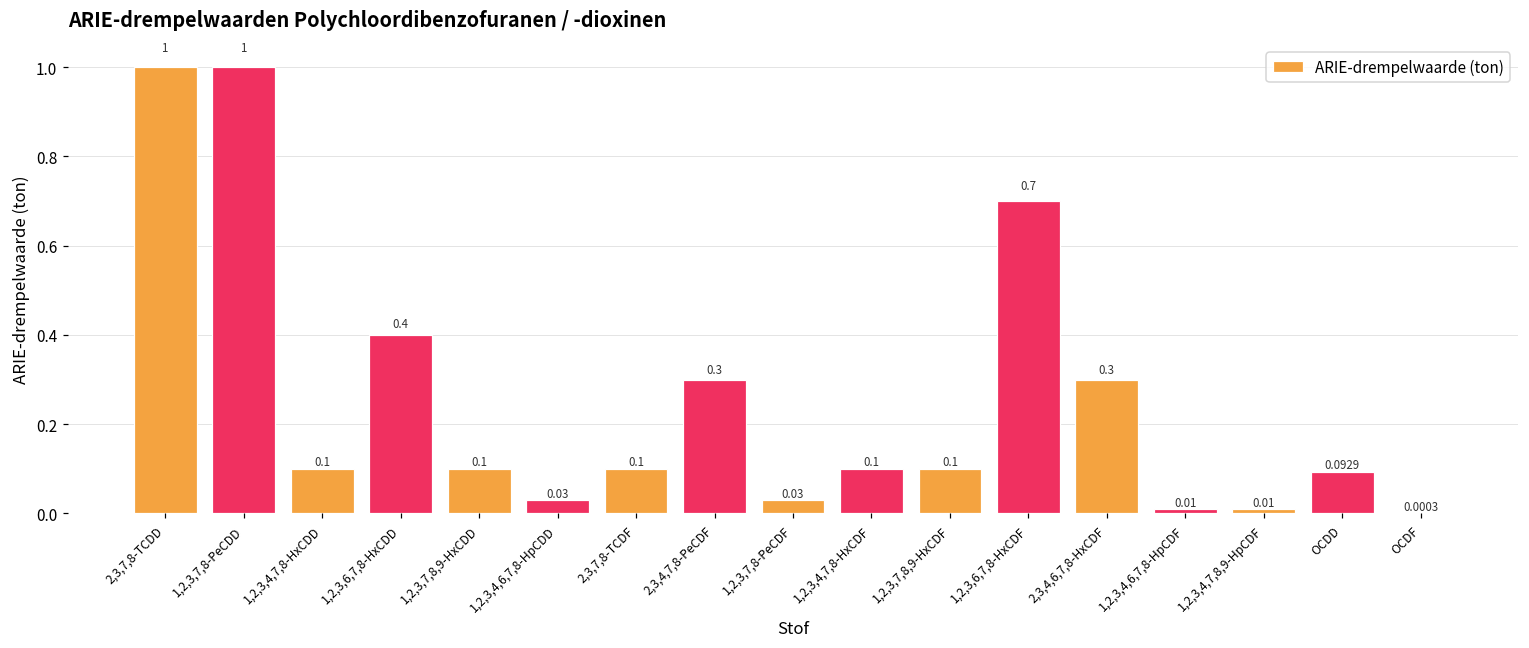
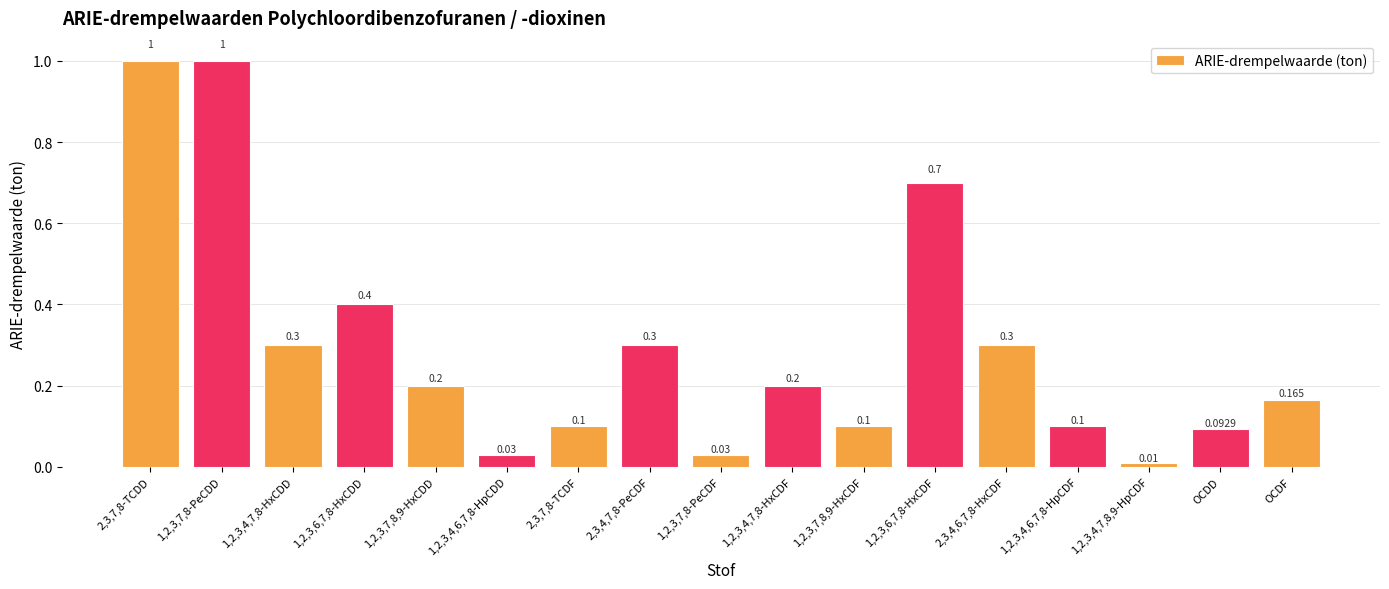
1,2,3,4,7,8-HxCDD: 0.1 -> 0.3
1,2,3,7,8,9-HxCDD: 0.1 -> 0.2
1,2,3,4,7,8-HxCDF: 0.1 -> 0.2
1,2,3,4,6,7,8-HpCDF: 0.01 -> 0.1
OCDF: 0.0003 -> 0.165
